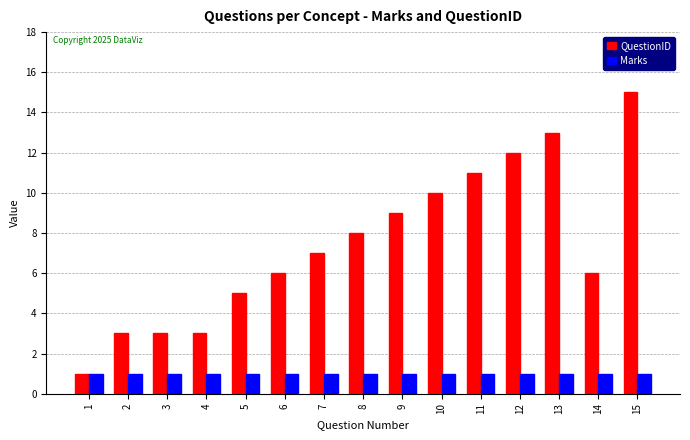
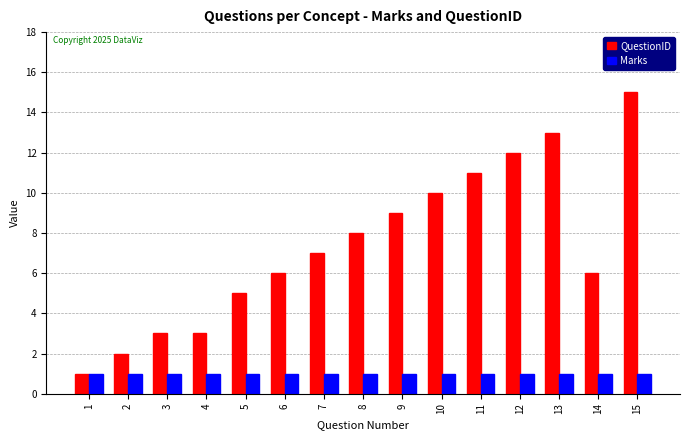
QuestionID, 2: 3 -> 2
